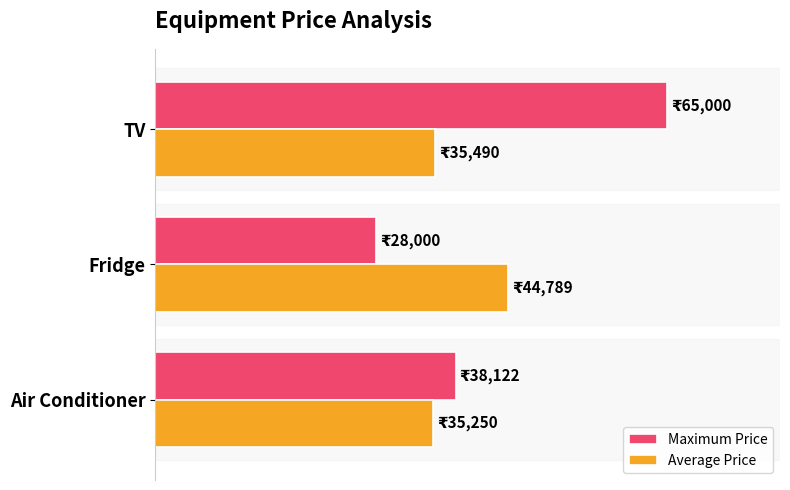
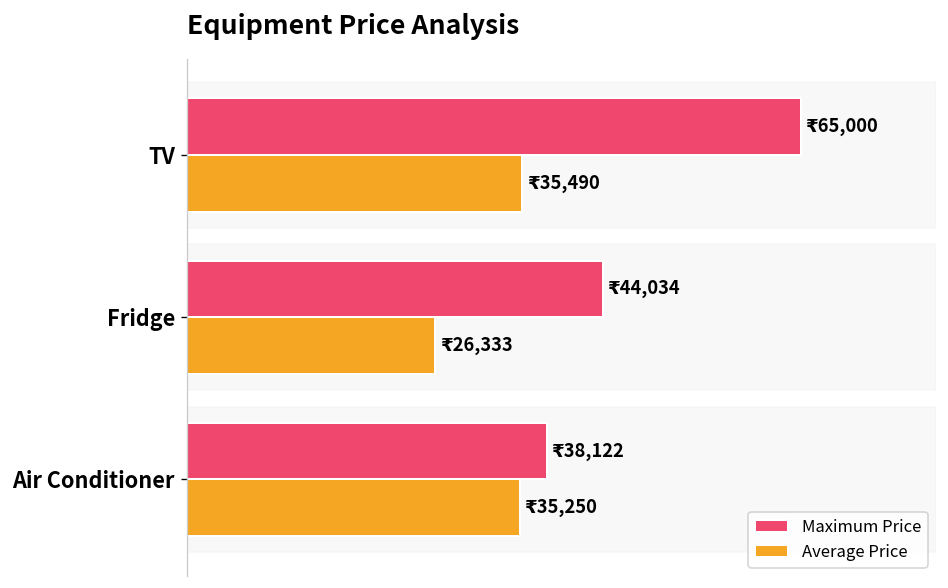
Maximum Price, Fridge: 28,000 -> 44,034
Average Price, Fridge: 44,789 -> 26,333
